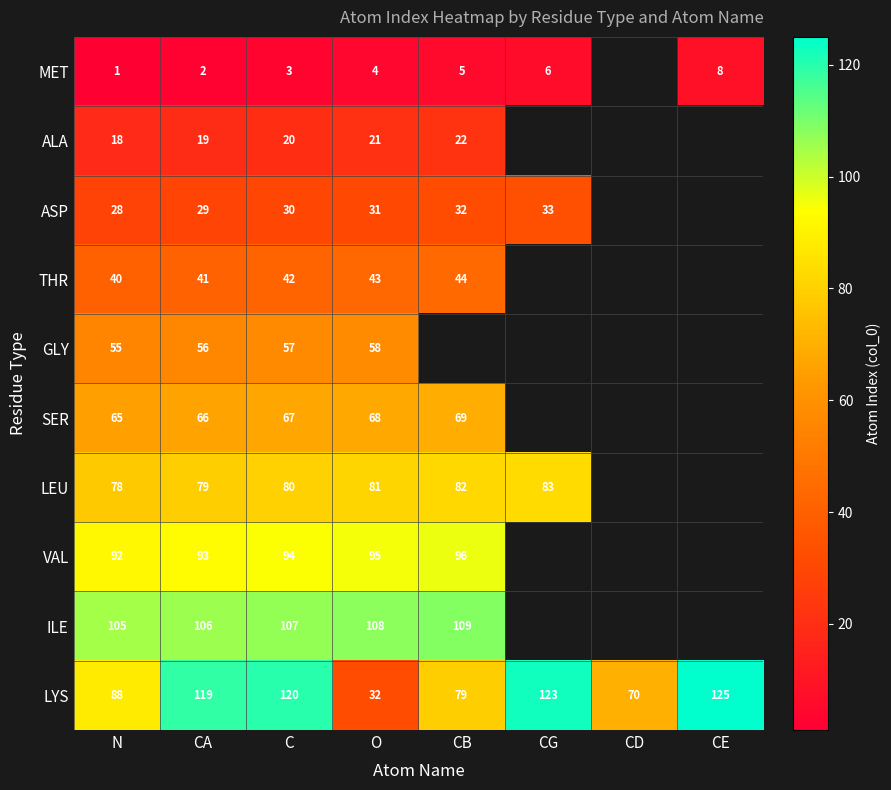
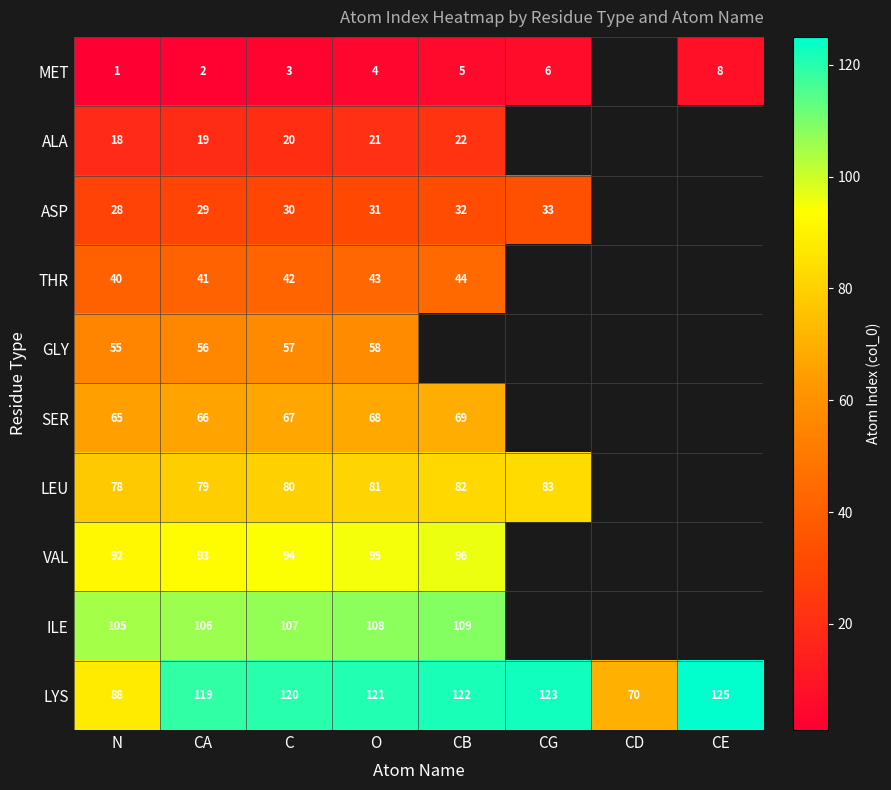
LYS, O: 32 -> 121
LYS, CB: 79 -> 122
